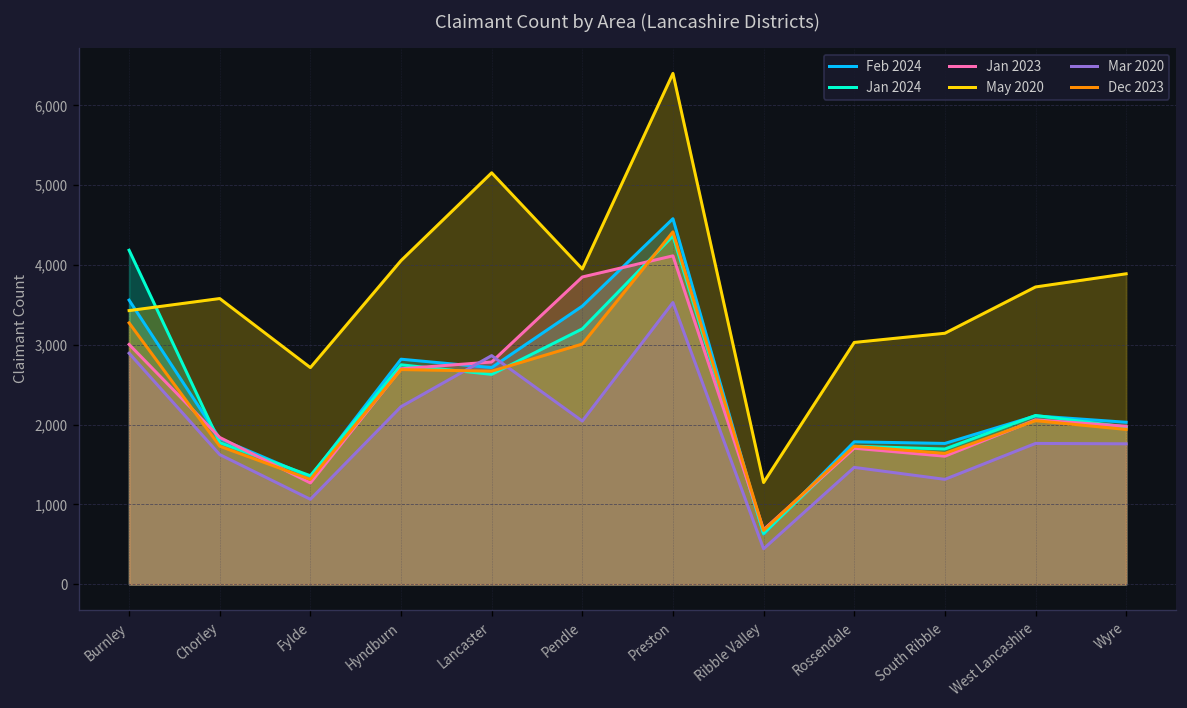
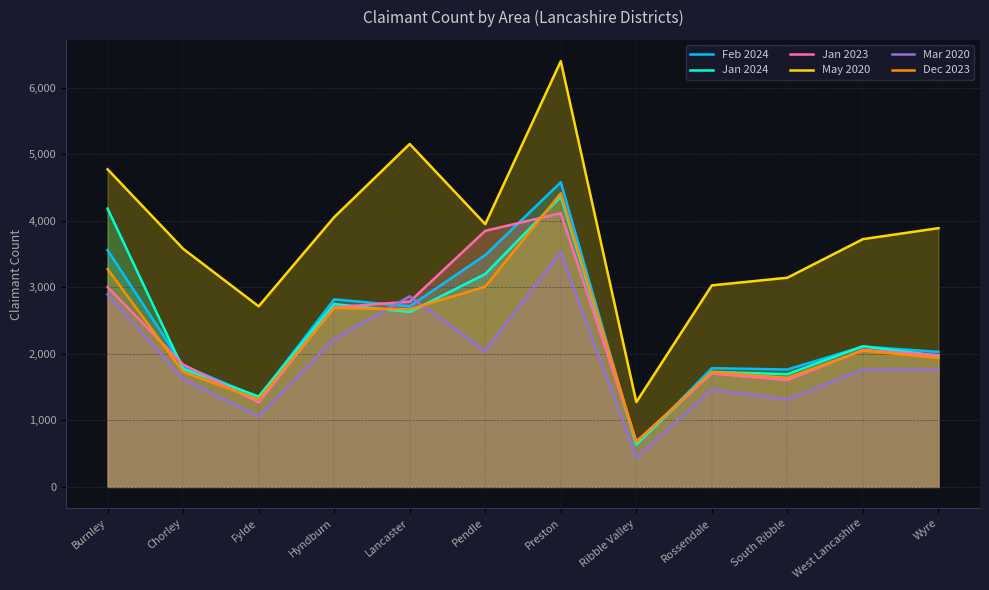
May 2020, Burnley: 3,400 -> 4,800
